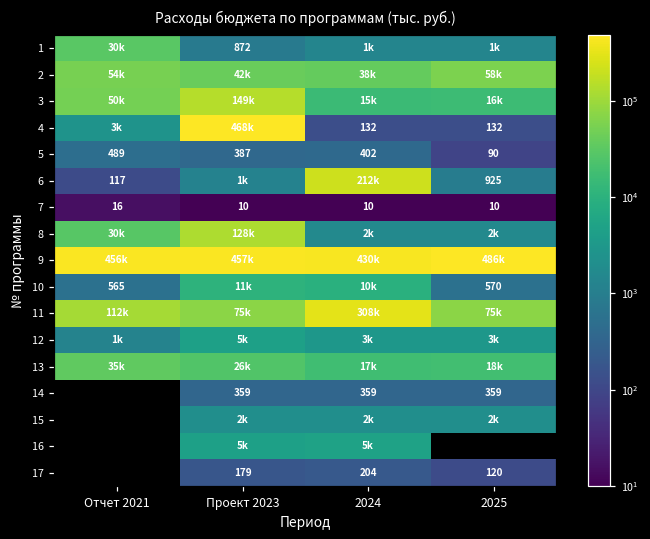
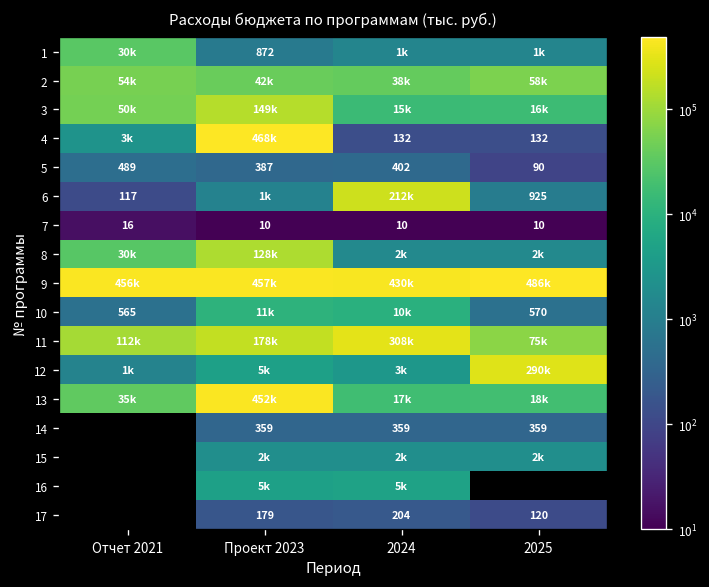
11, Проект 2023: 75k -> 178k
12, 2025: 3k -> 290k
13, Проект 2023: 26k -> 452k
